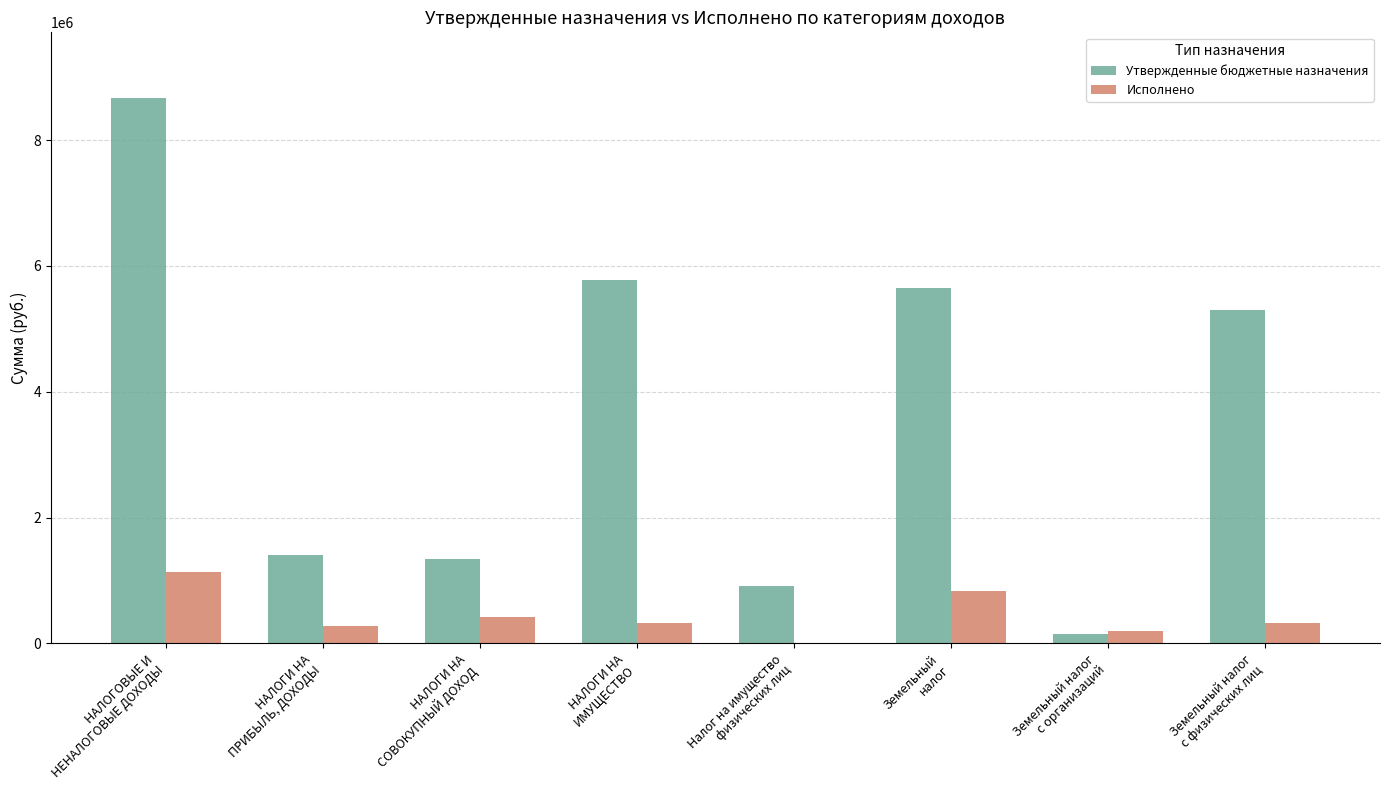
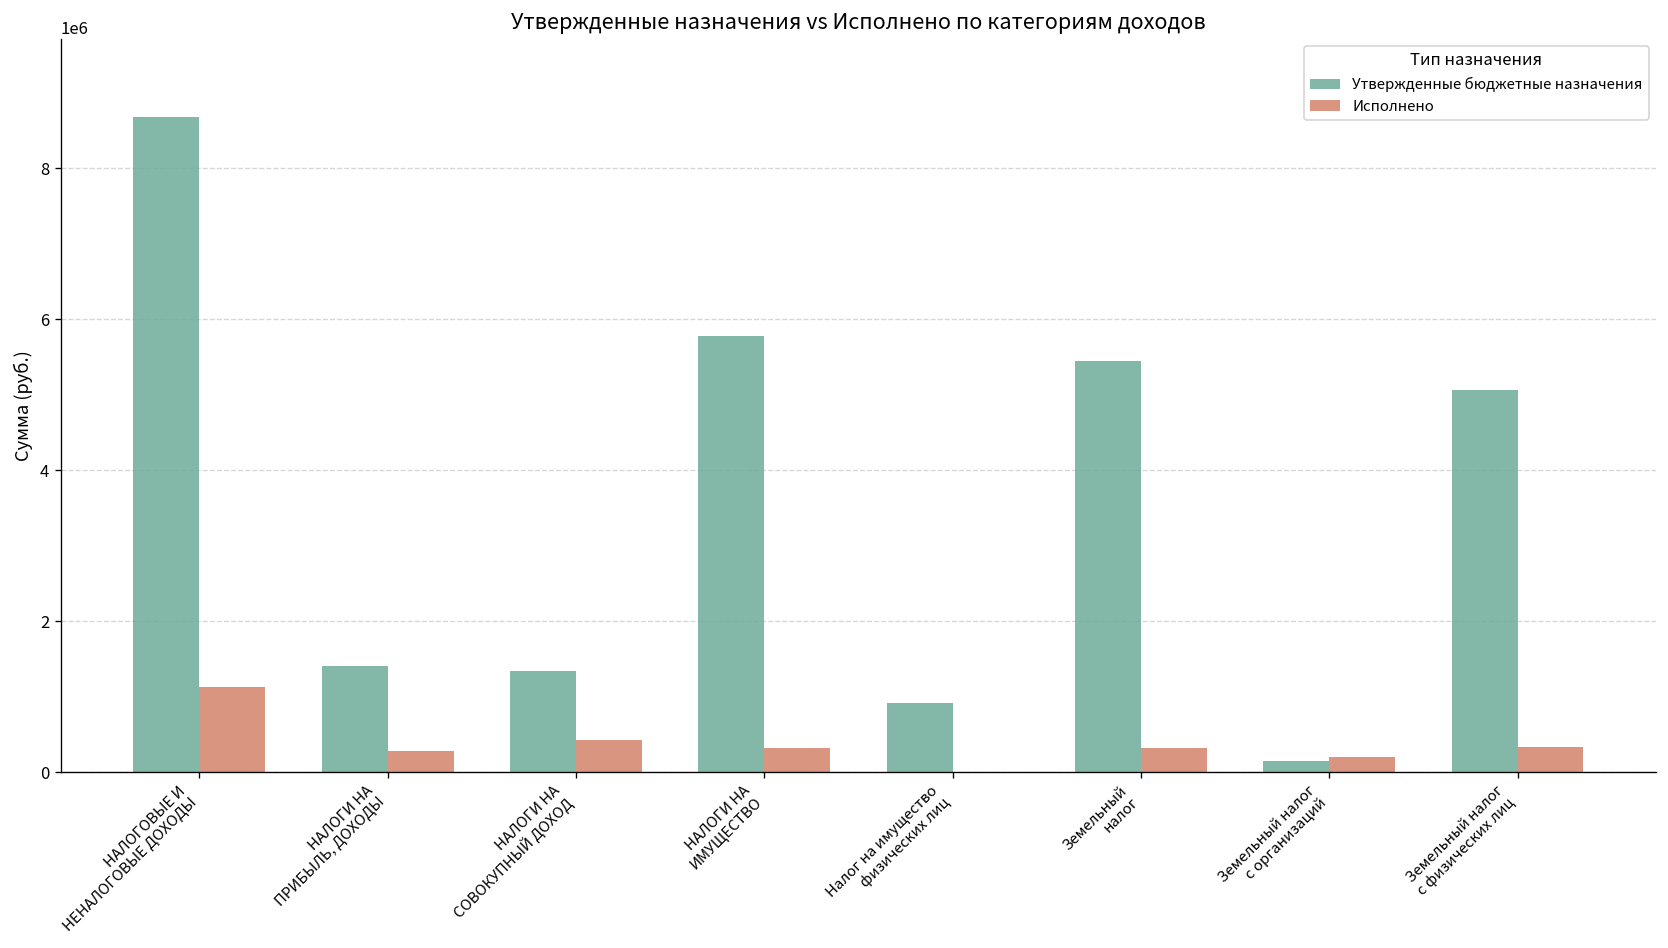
Утвержденные бюджетные назначения, Земельный налог: 5600000 -> 5400000
Исполнено, Земельный налог: 800000 -> 300000
Утвержденные бюджетные назначения, Земельный налог с физических лиц: 5300000 -> 5100000
